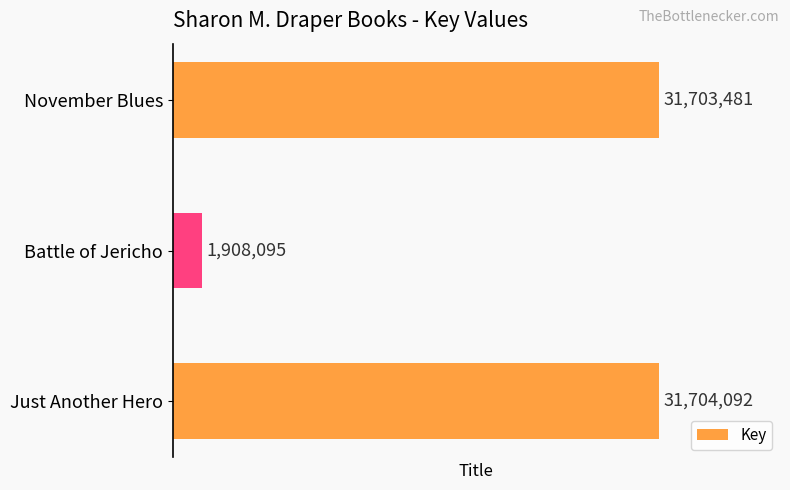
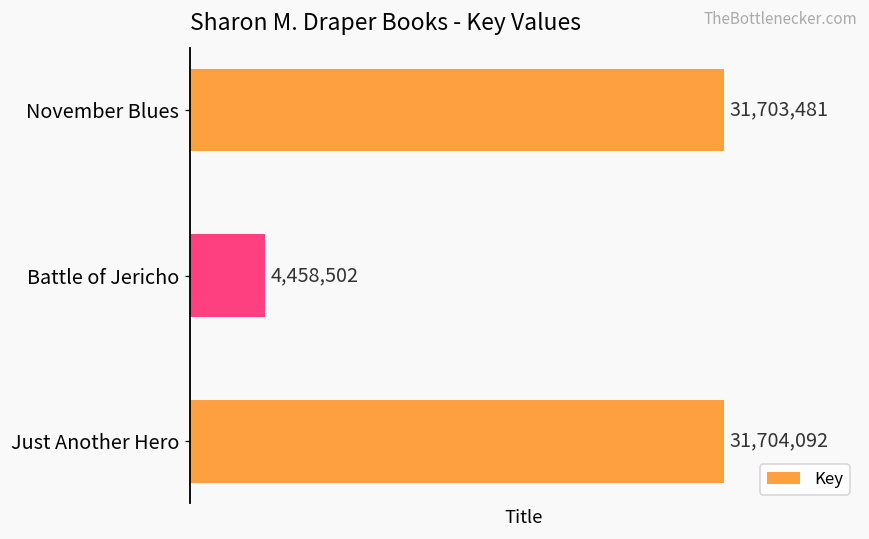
Battle of Jericho: 1,908,095 -> 4,458,502
